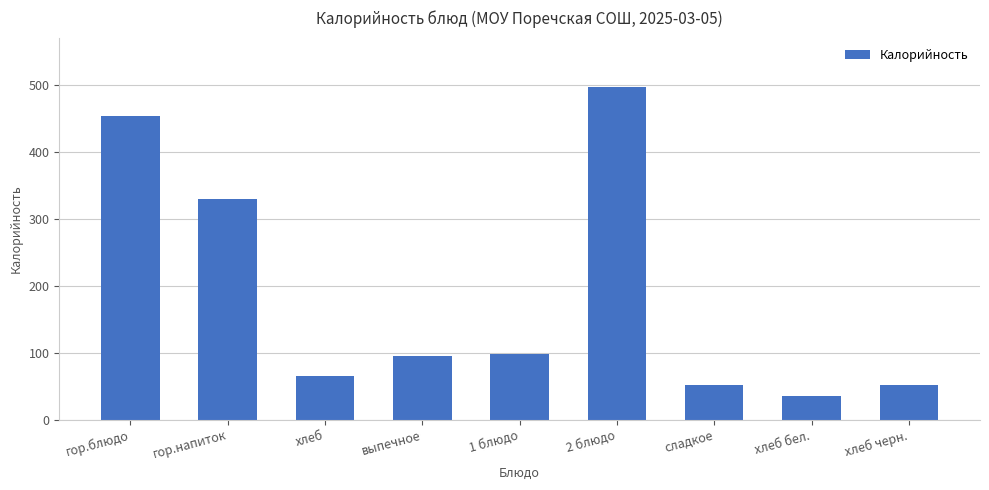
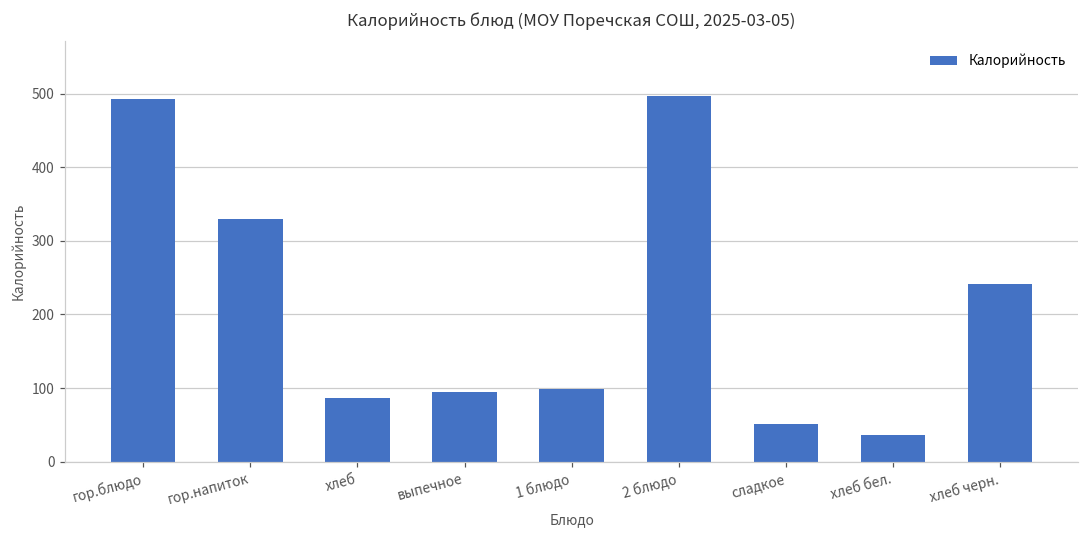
гор.блюдо: 450 -> 490
хлеб: 70 -> 90
хлеб черн.: 50 -> 240
